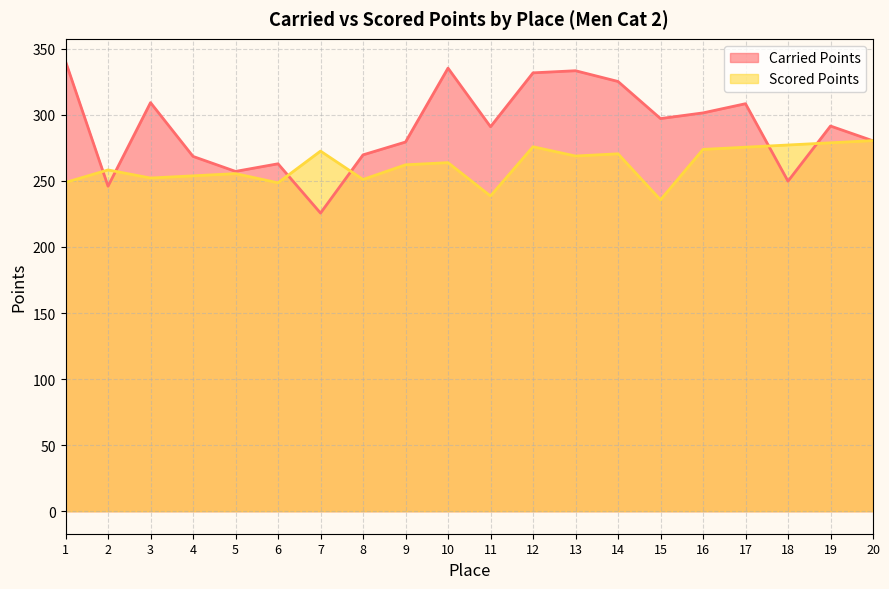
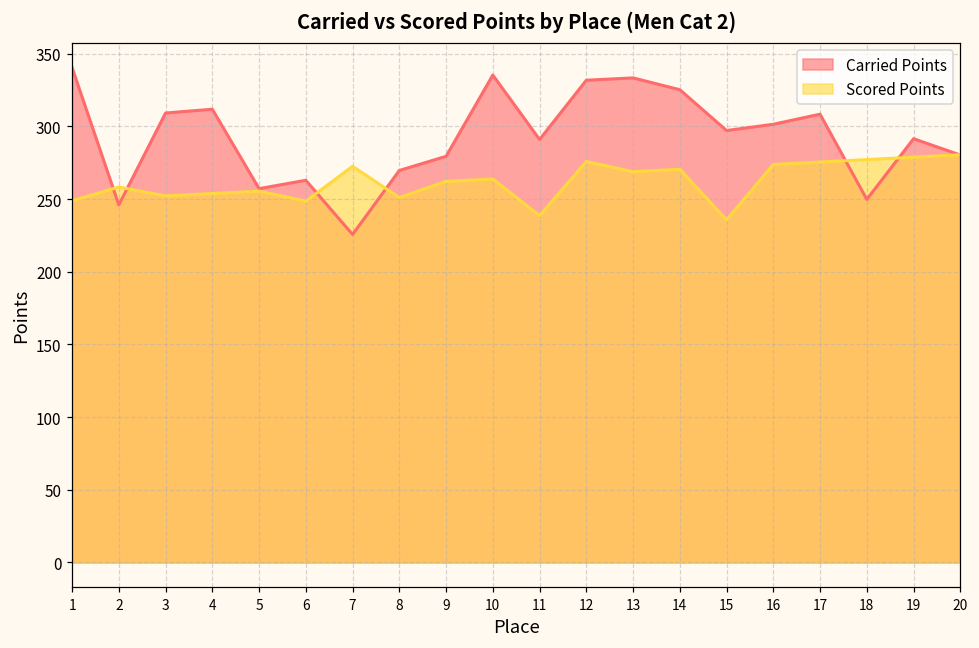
Carried Points, 4: 269 -> 312
